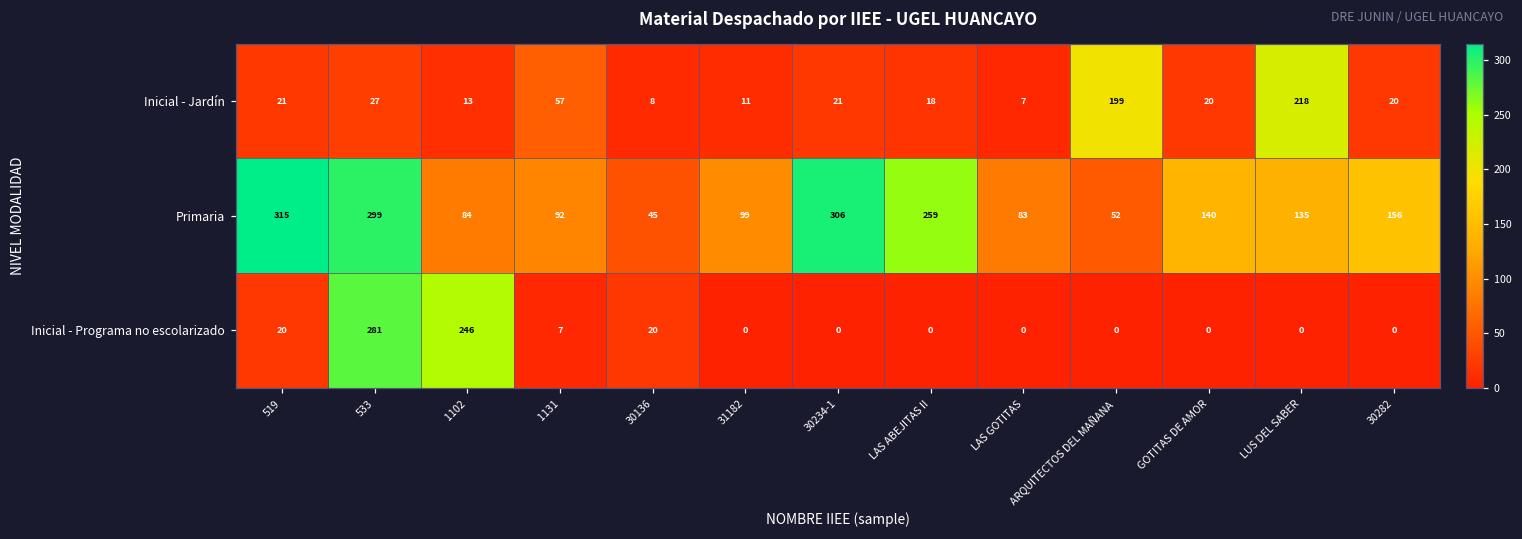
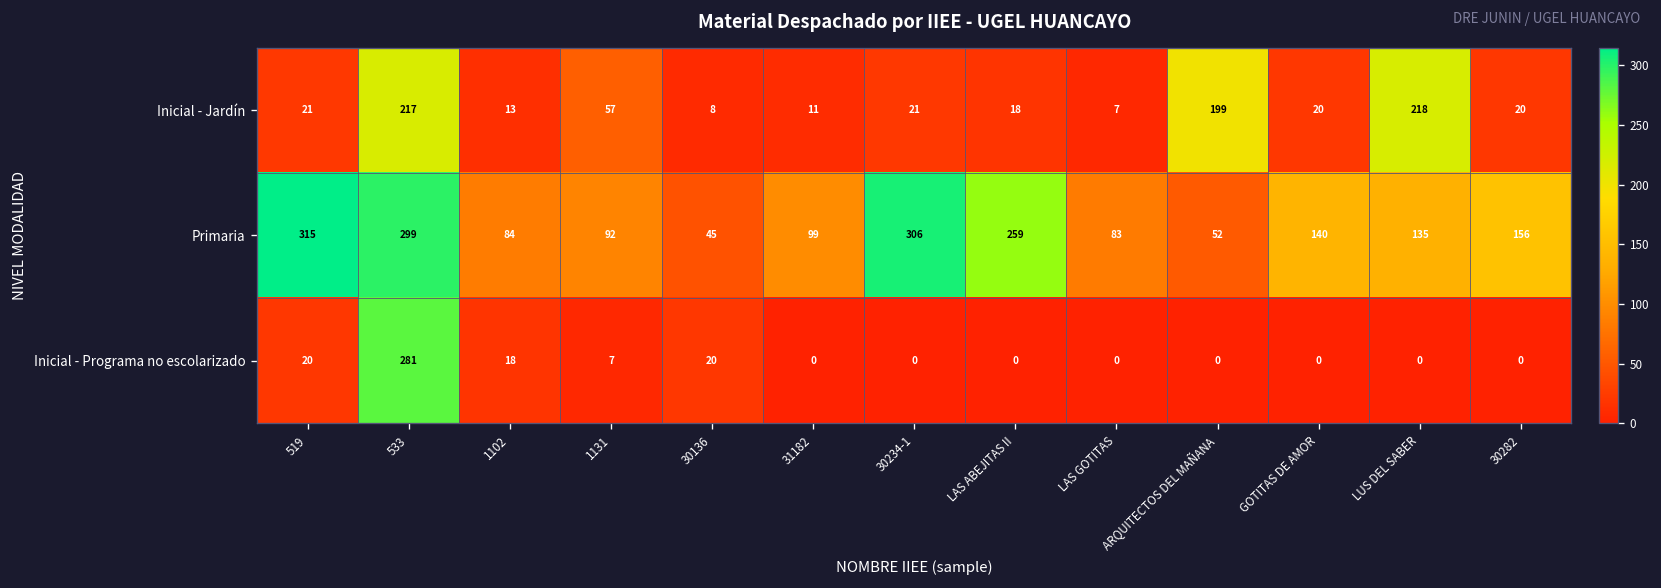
Inicial - Jardín, 533: 27 -> 217
Inicial - Programa no escolarizado, 1102: 246 -> 18
